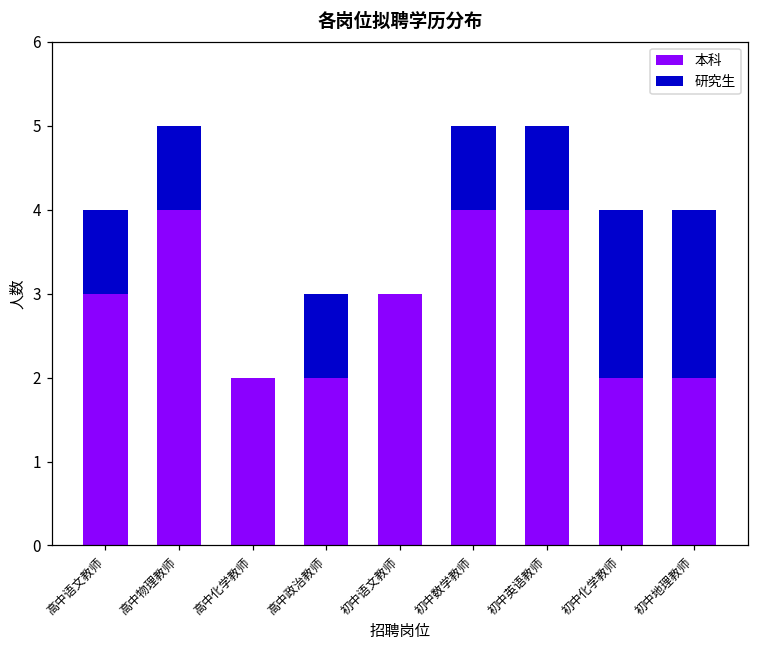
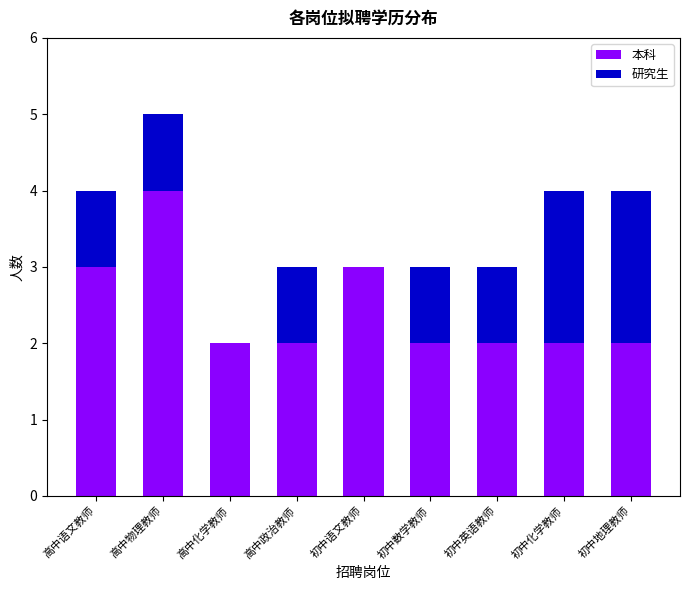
本科, 初中数学教师: 4 -> 2
本科, 初中英语教师: 4 -> 2
